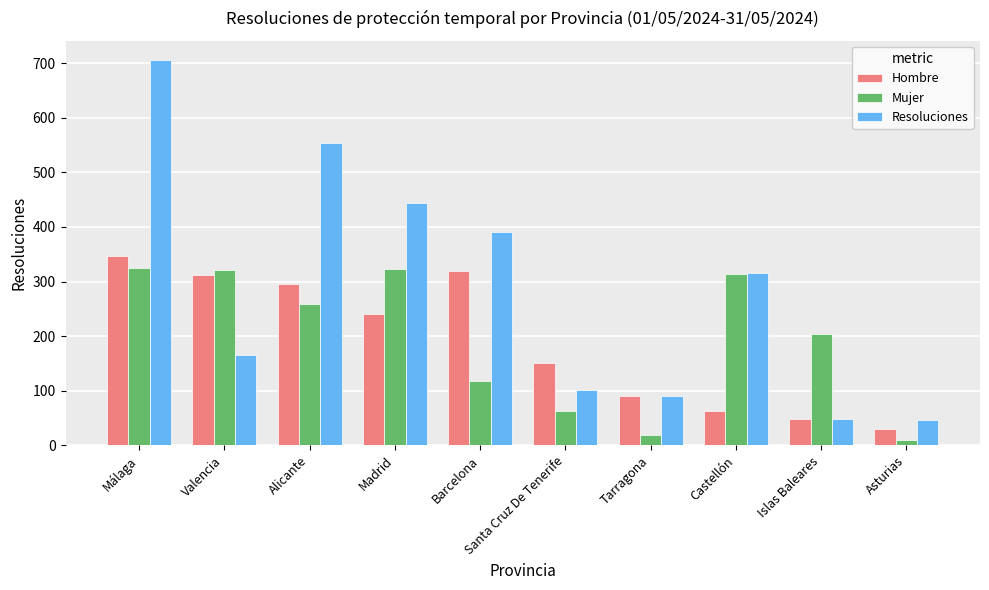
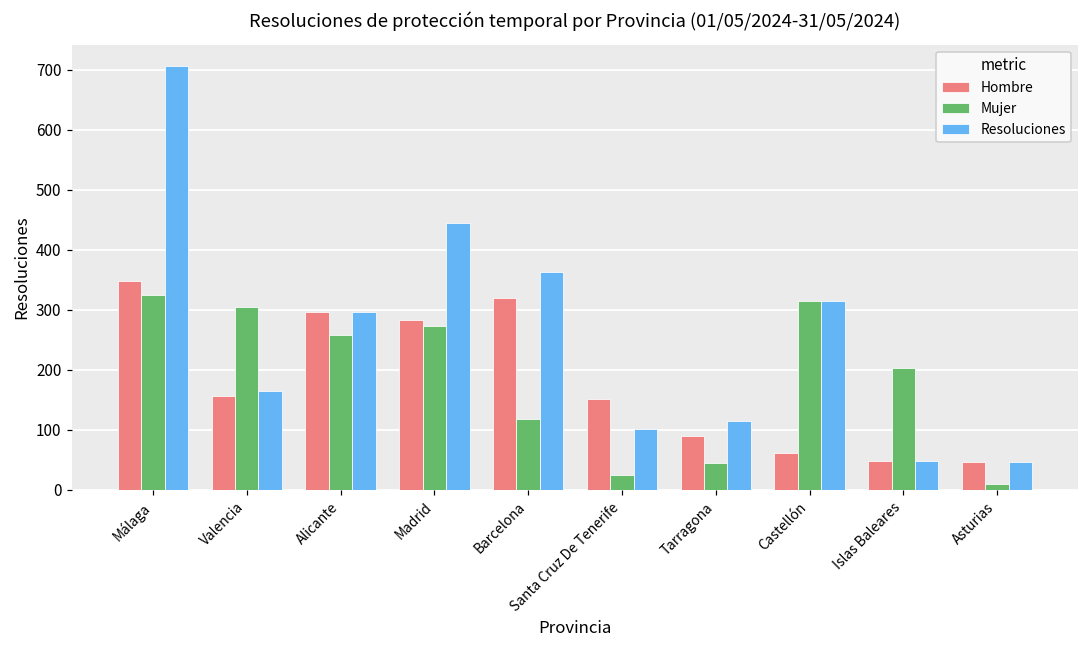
Hombre, Valencia: 310 -> 160
Mujer, Valencia: 320 -> 300
Resoluciones, Alicante: 550 -> 300
Hombre, Madrid: 240 -> 280
Mujer, Madrid: 320 -> 270
Resoluciones, Barcelona: 390 -> 360
Mujer, Santa Cruz De Tenerife: 60 -> 20
Mujer, Tarragona: 20 -> 40
Resoluciones, Tarragona: 90 -> 110
Hombre, Asturias: 30 -> 50
